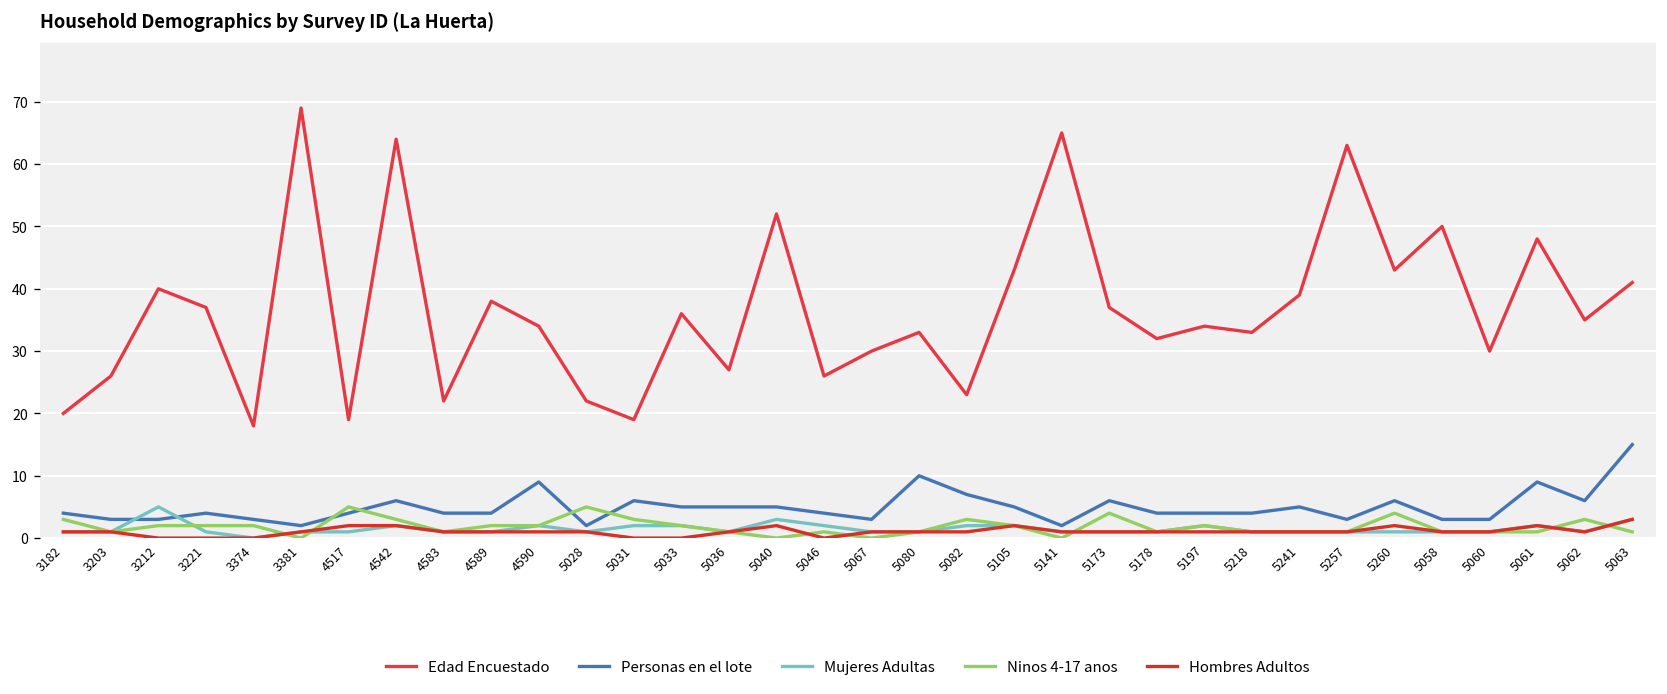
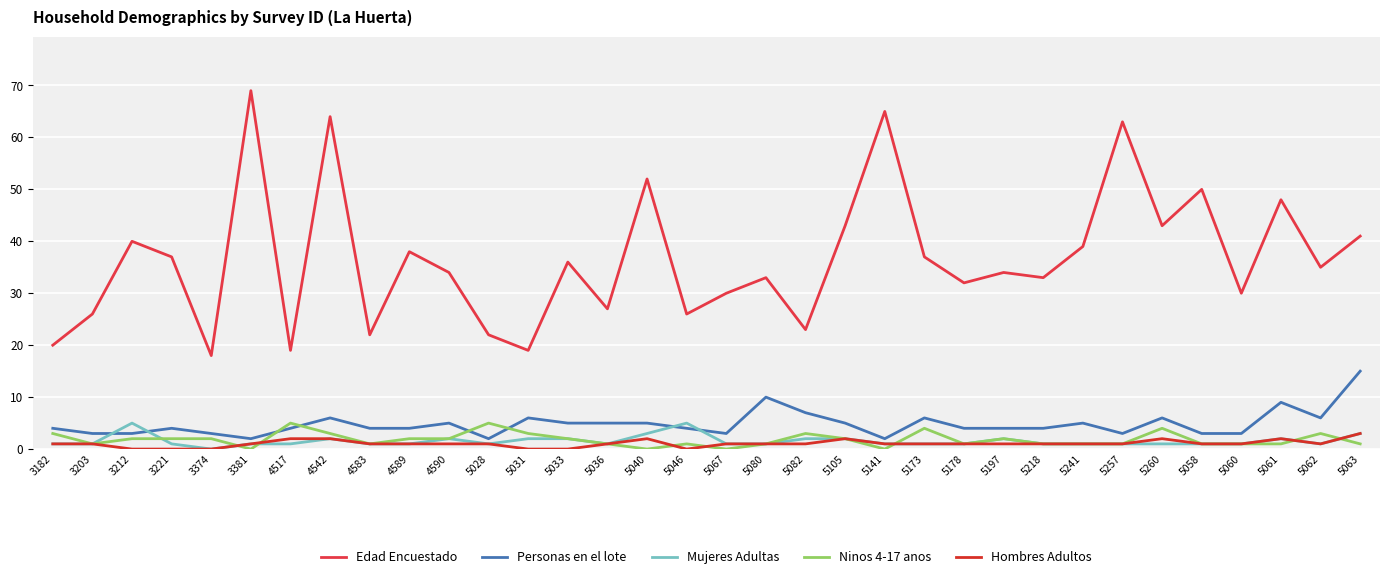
Personas en el lote, 4590: 9 -> 5
Mujeres Adultas, 5046: 2 -> 5
